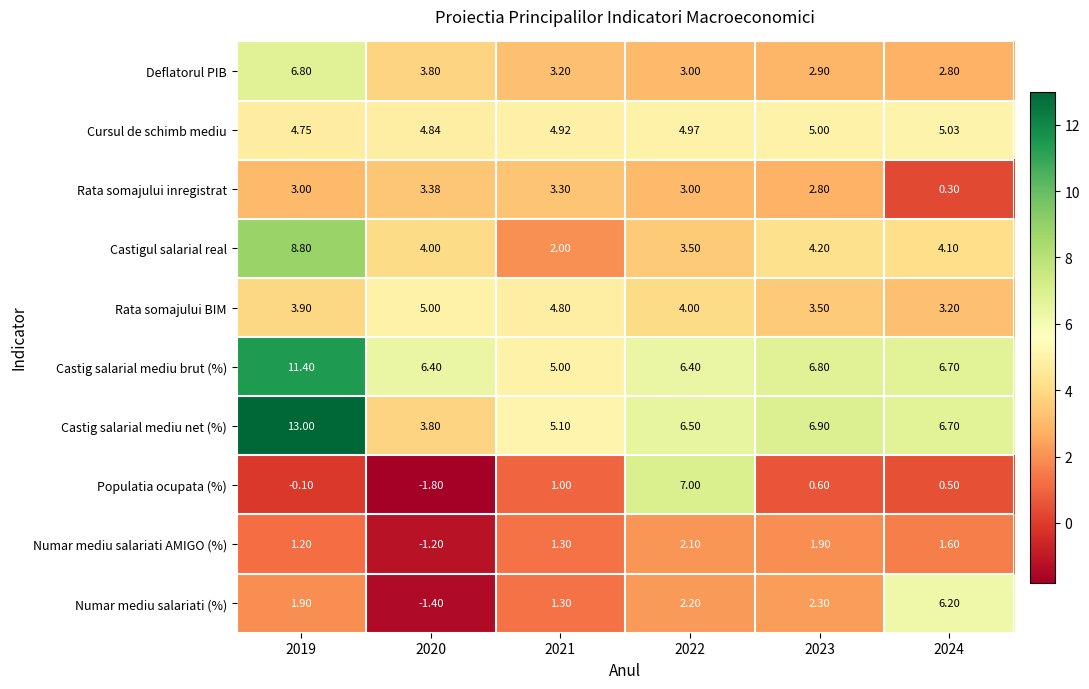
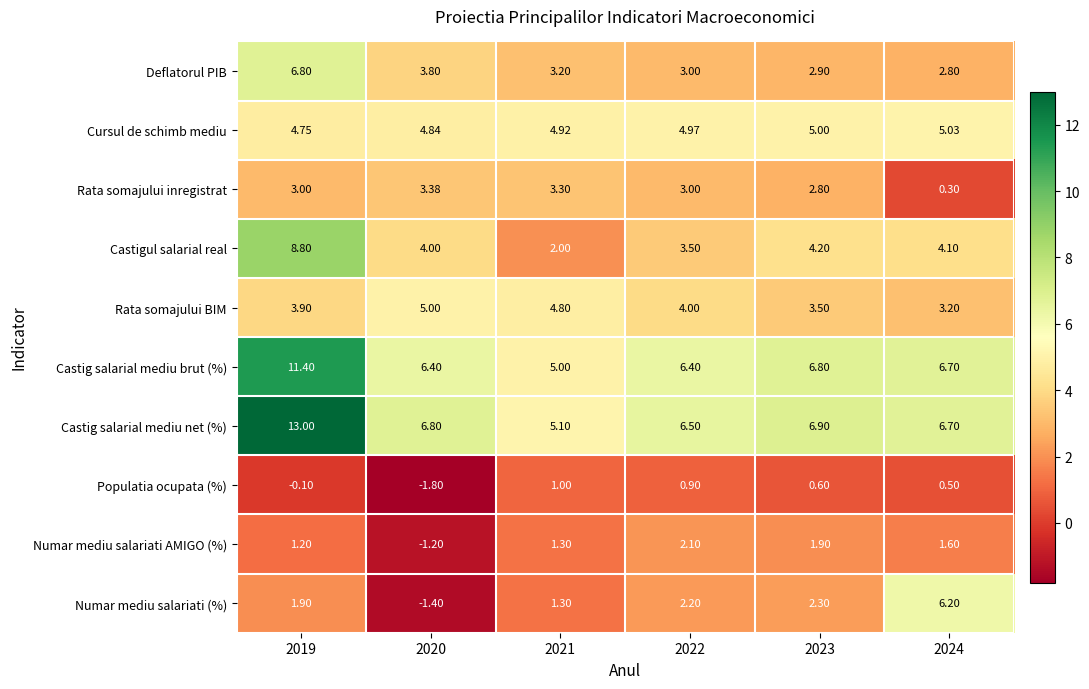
Castig salarial mediu net (%), 2020: 3.80 -> 6.80
Populatia ocupata (%), 2022: 7.00 -> 0.90
